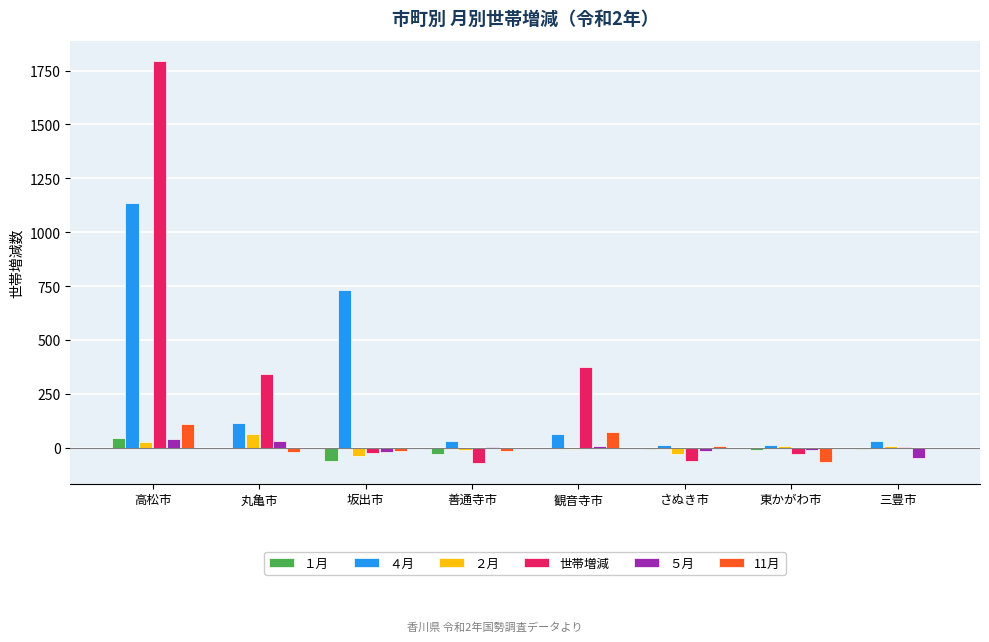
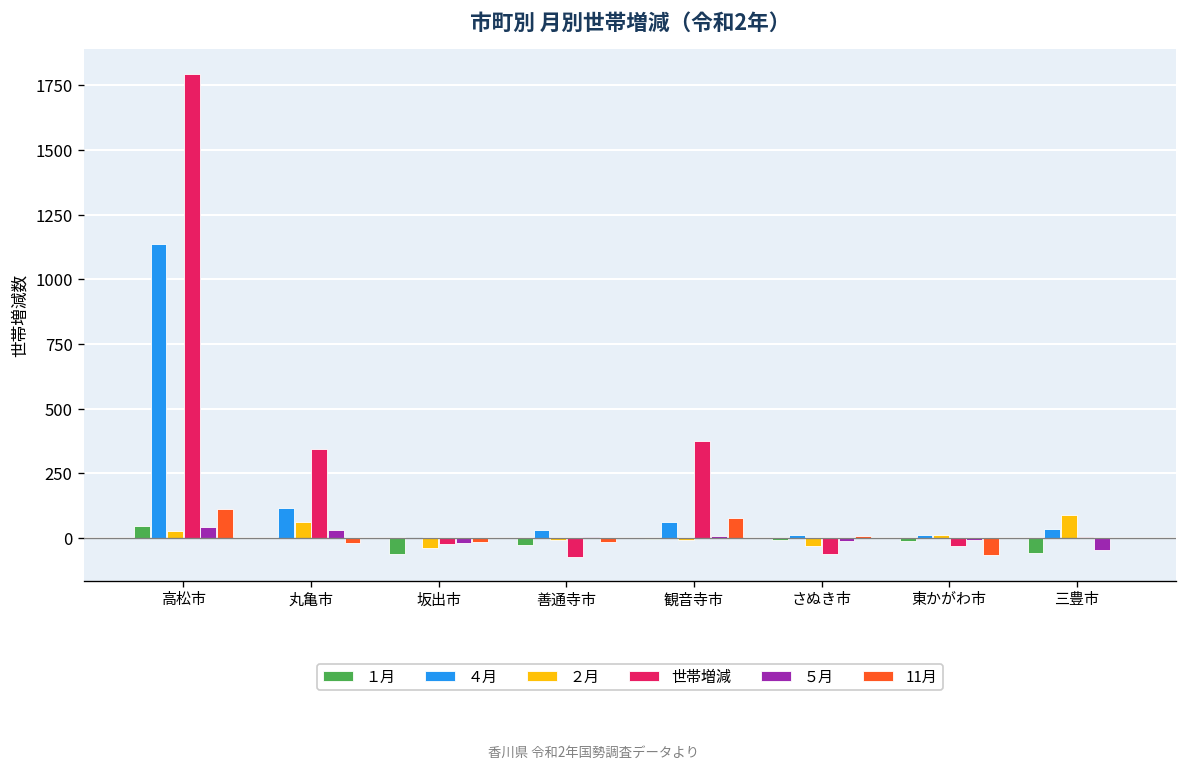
４月, 坂出市: 730 -> 0
１月, 三豊市: -10 -> -60
２月, 三豊市: 10 -> 90
